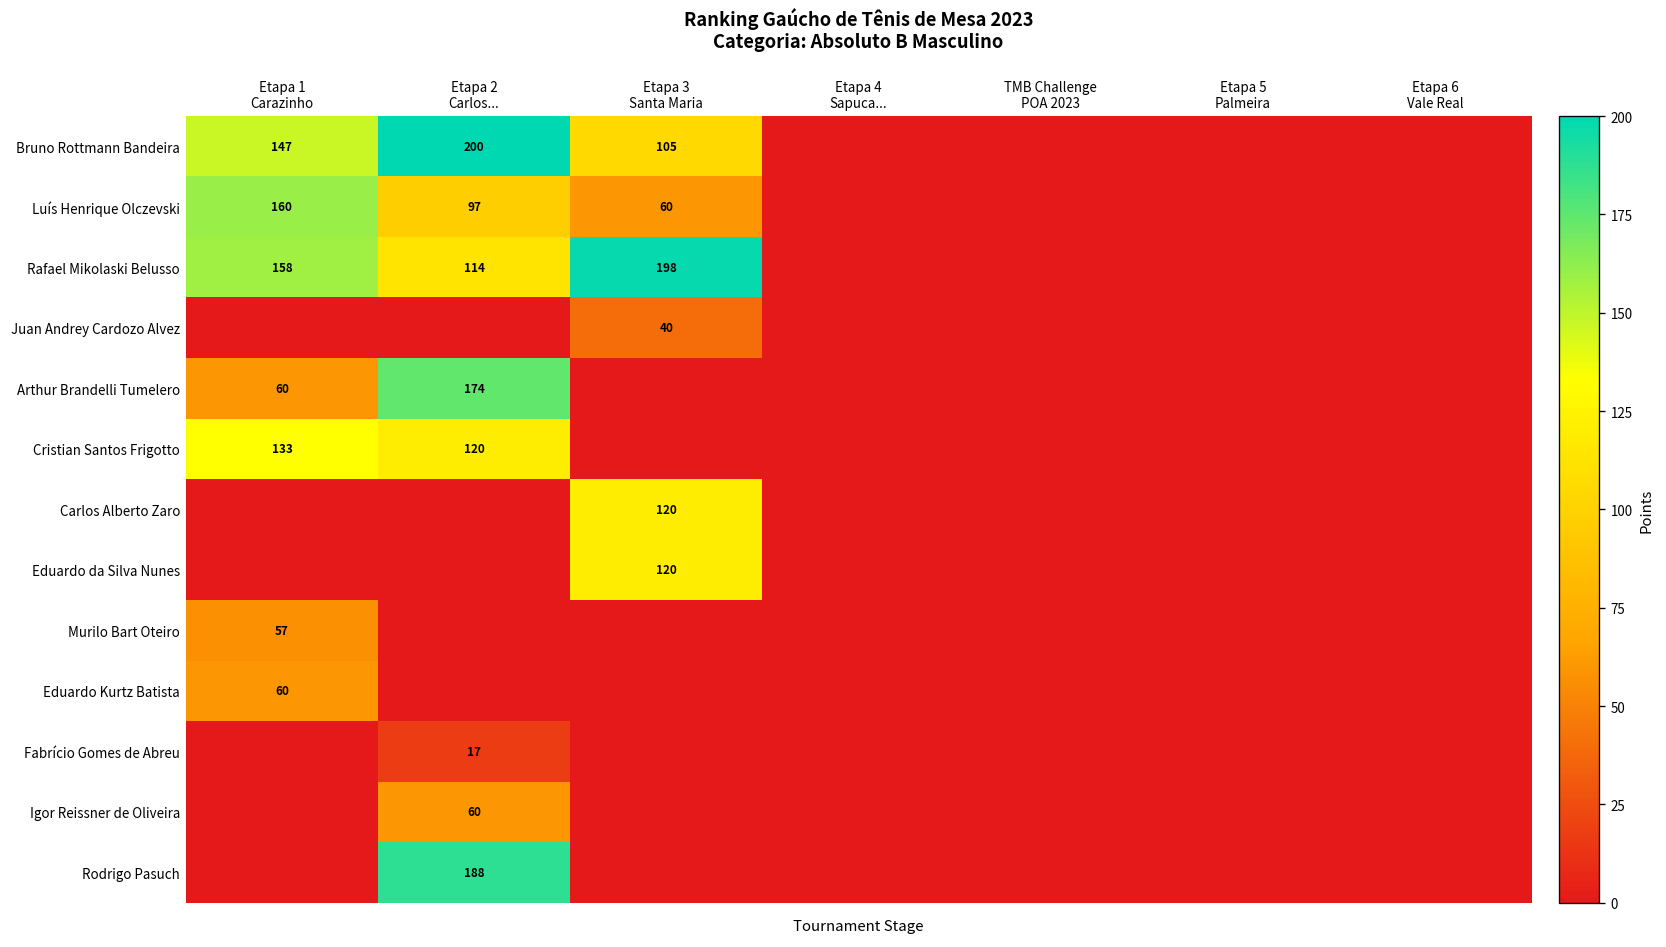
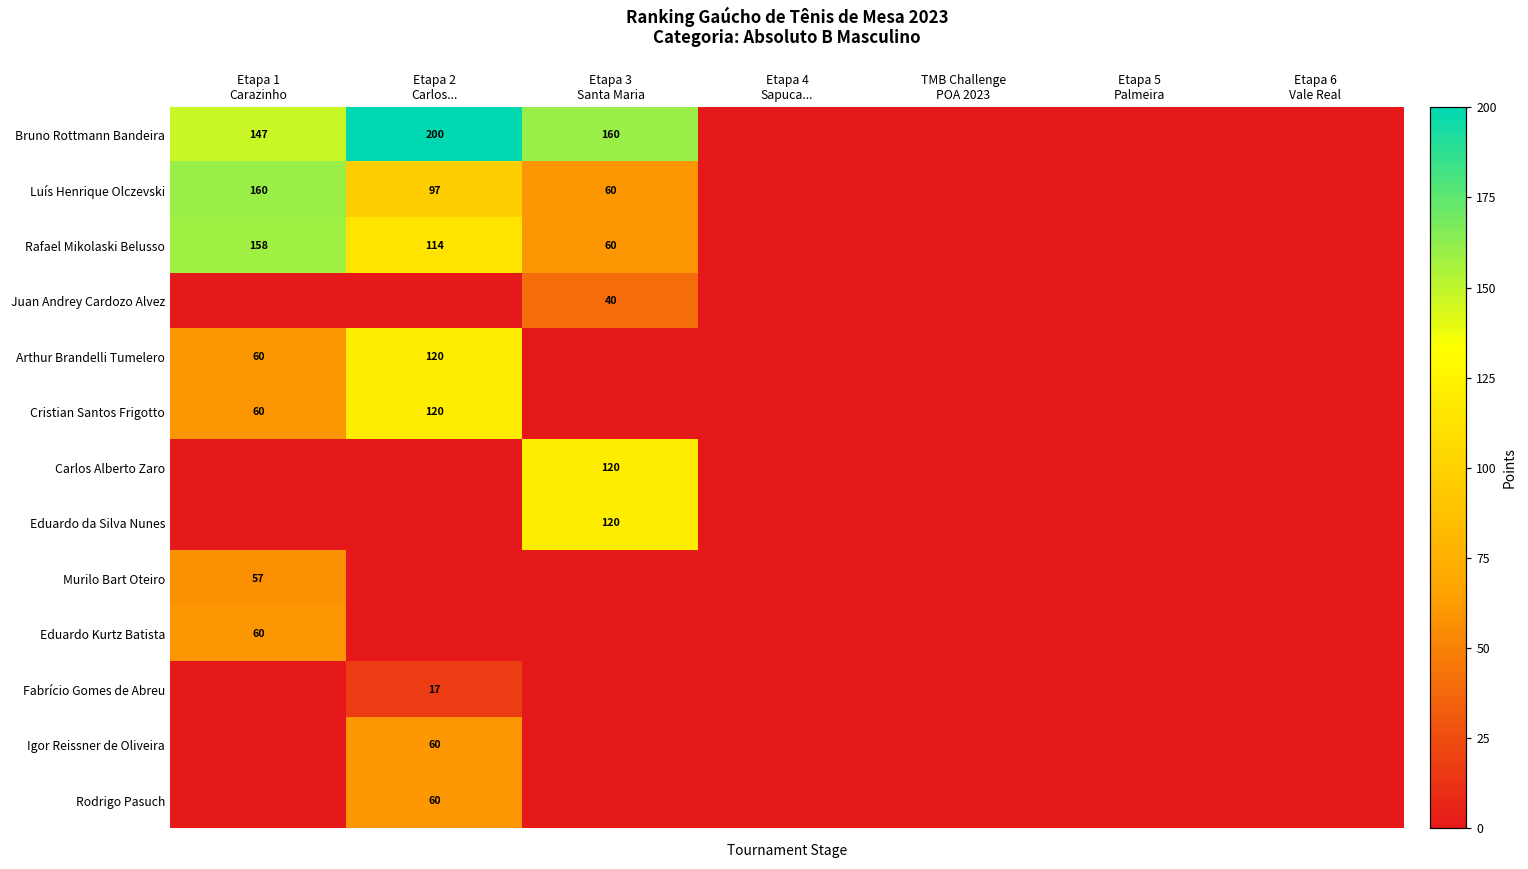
Bruno Rottmann Bandeira, Etapa 3 Santa Maria: 105 -> 160
Rafael Mikolaski Belusso, Etapa 3 Santa Maria: 198 -> 60
Arthur Brandelli Tumelero, Etapa 2 Carlos...: 174 -> 120
Cristian Santos Frigotto, Etapa 1 Carazinho: 133 -> 60
Rodrigo Pasuch, Etapa 2 Carlos...: 188 -> 60
